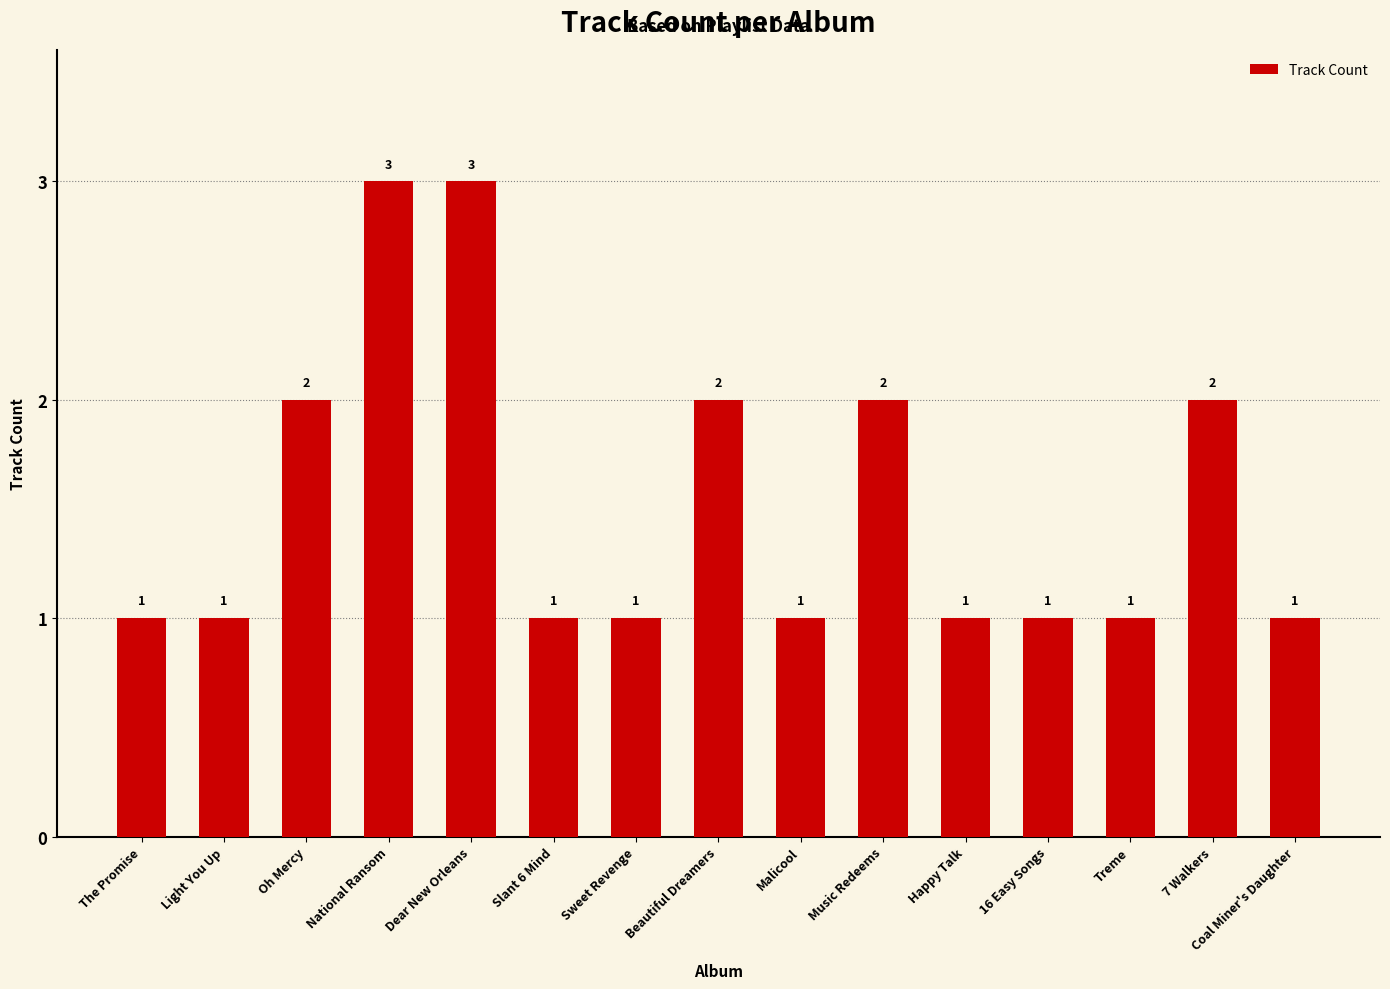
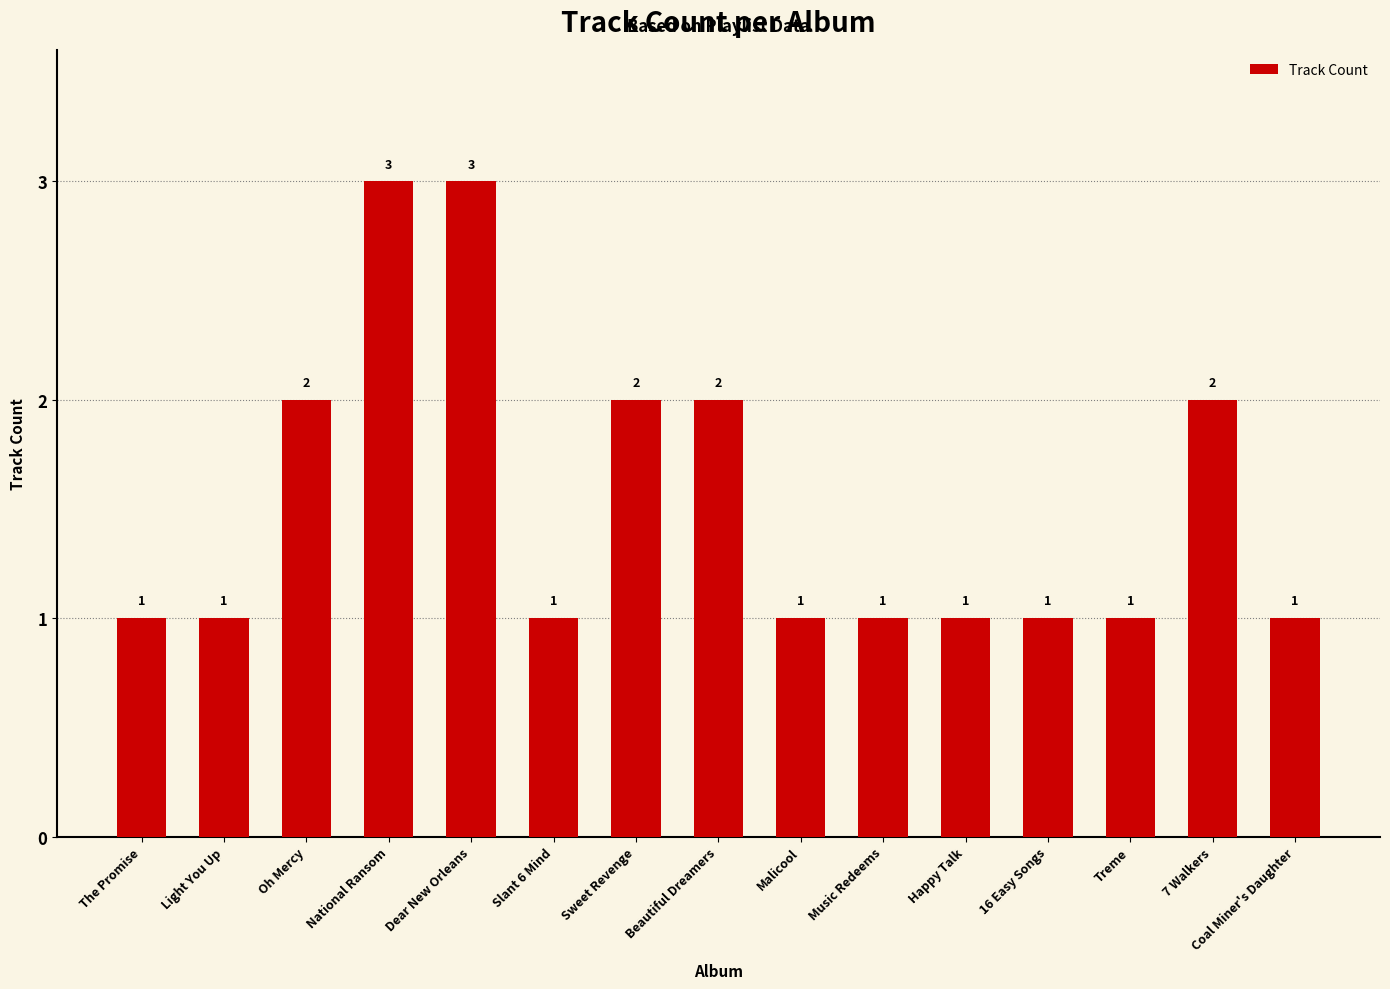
Sweet Revenge: 1 -> 2
Music Redeems: 2 -> 1
